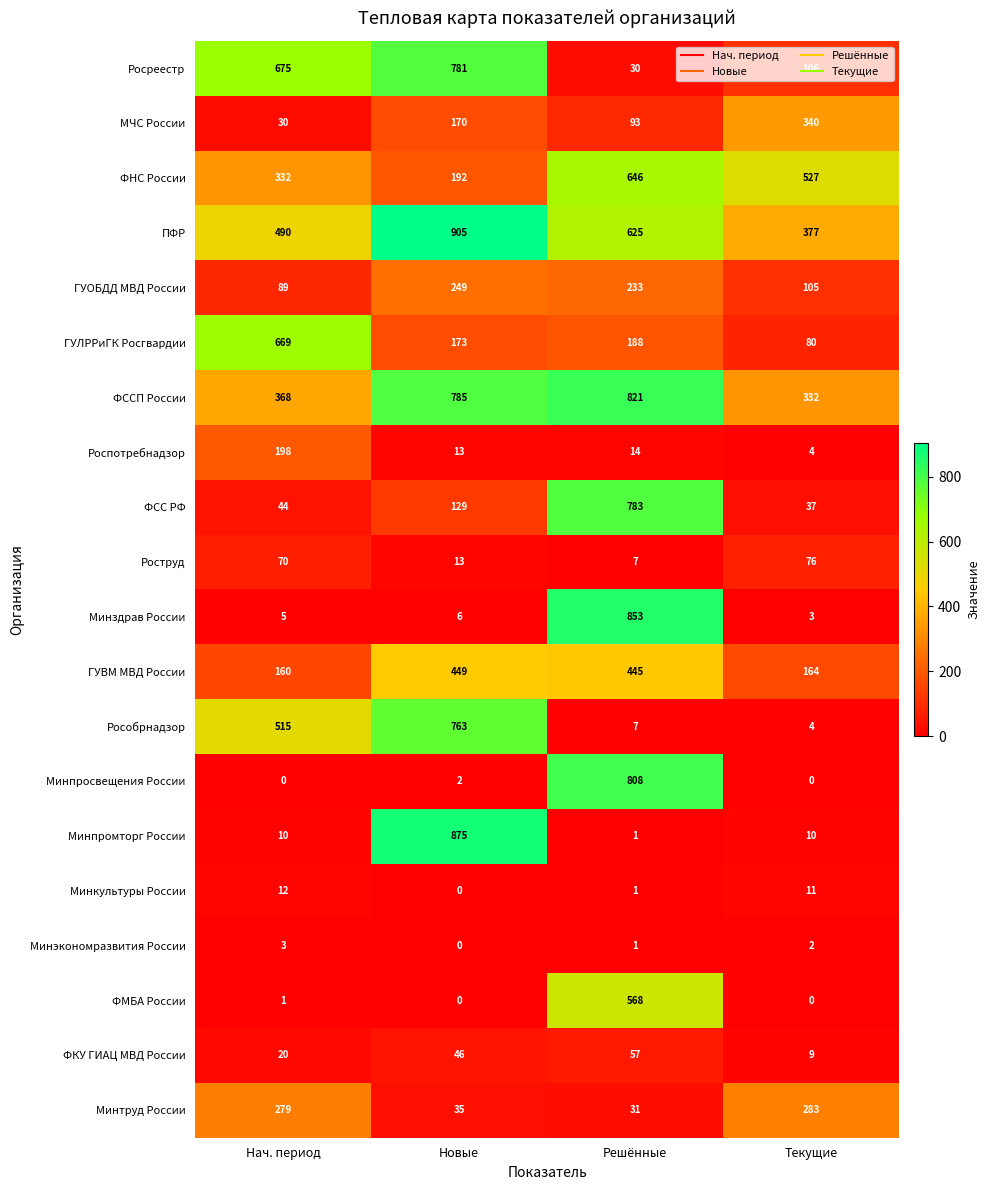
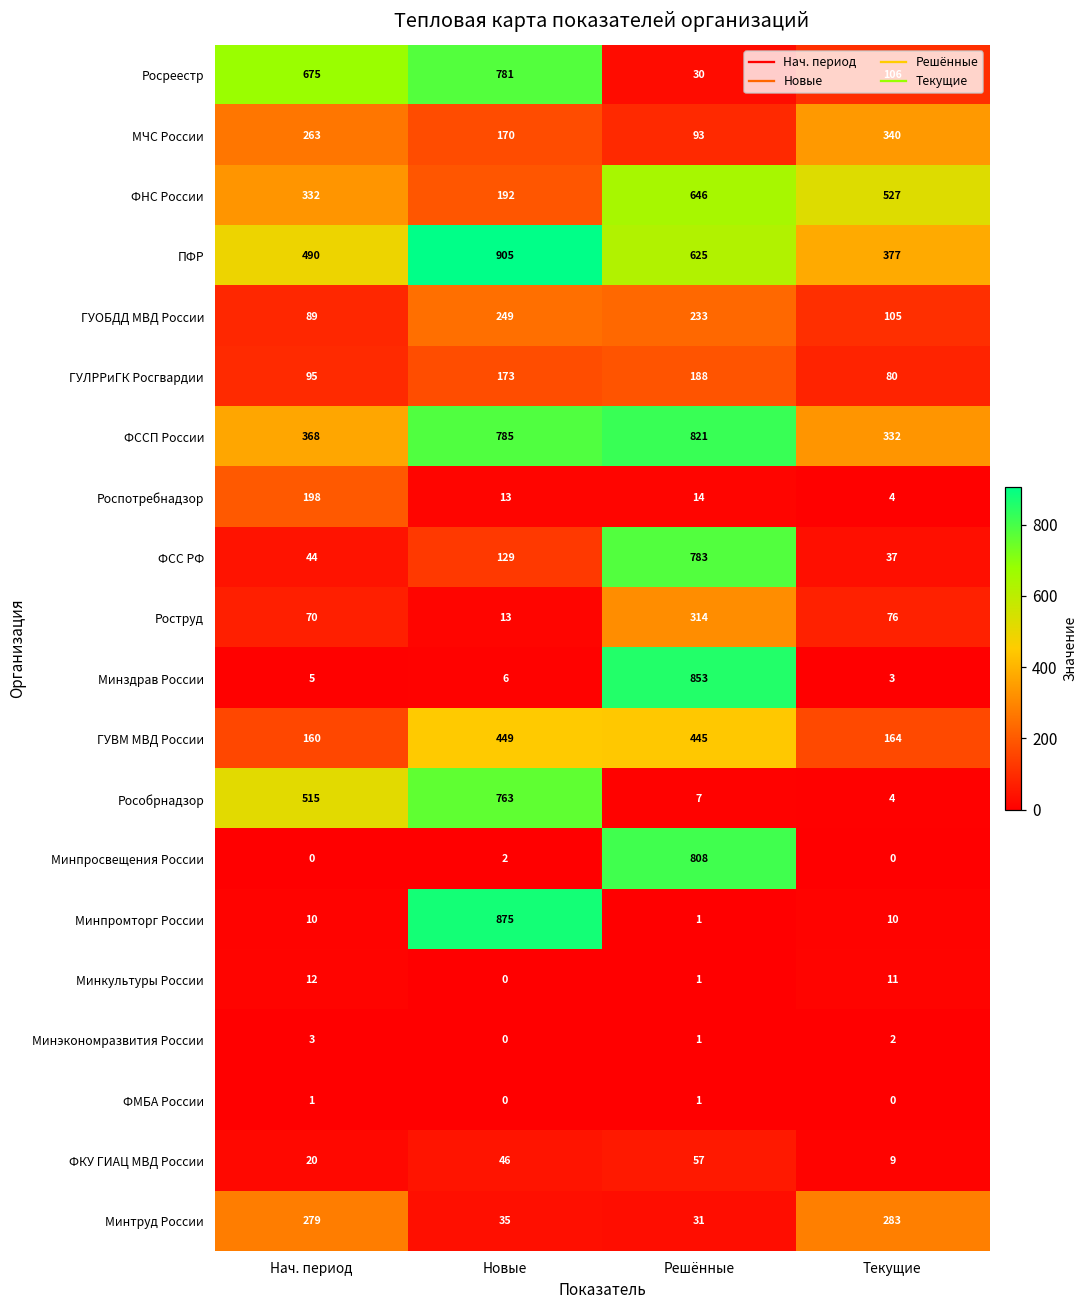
МЧС России, Нач. период: 30 -> 263
ГУЛРРиГК Росгвардии, Нач. период: 669 -> 95
Роструд, Решённые: 7 -> 314
ФМБА России, Решённые: 568 -> 1
